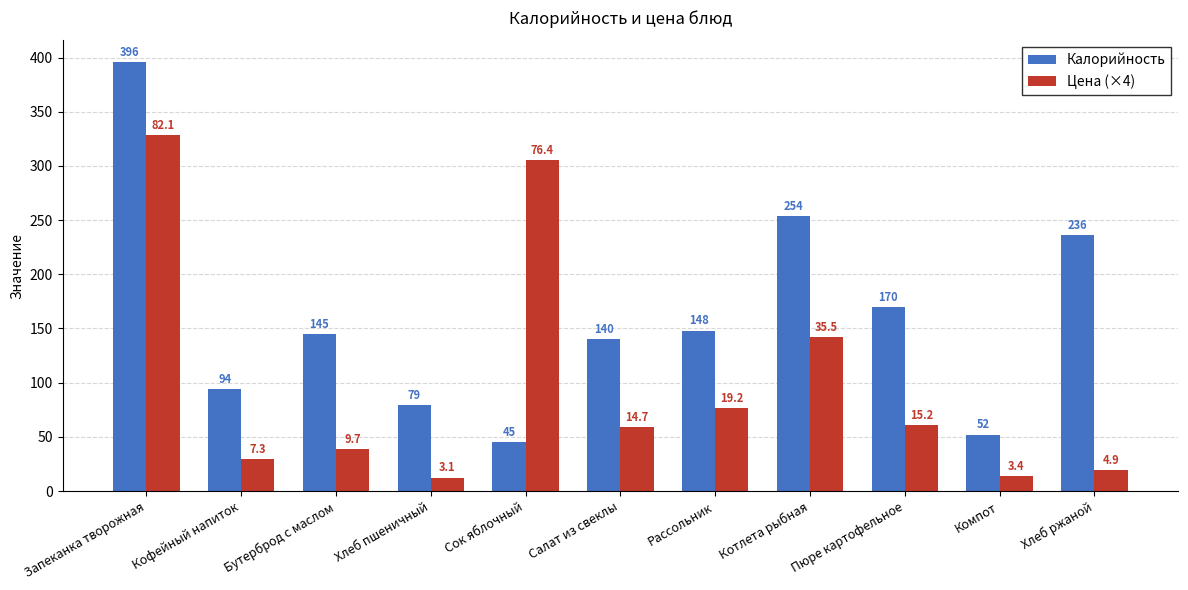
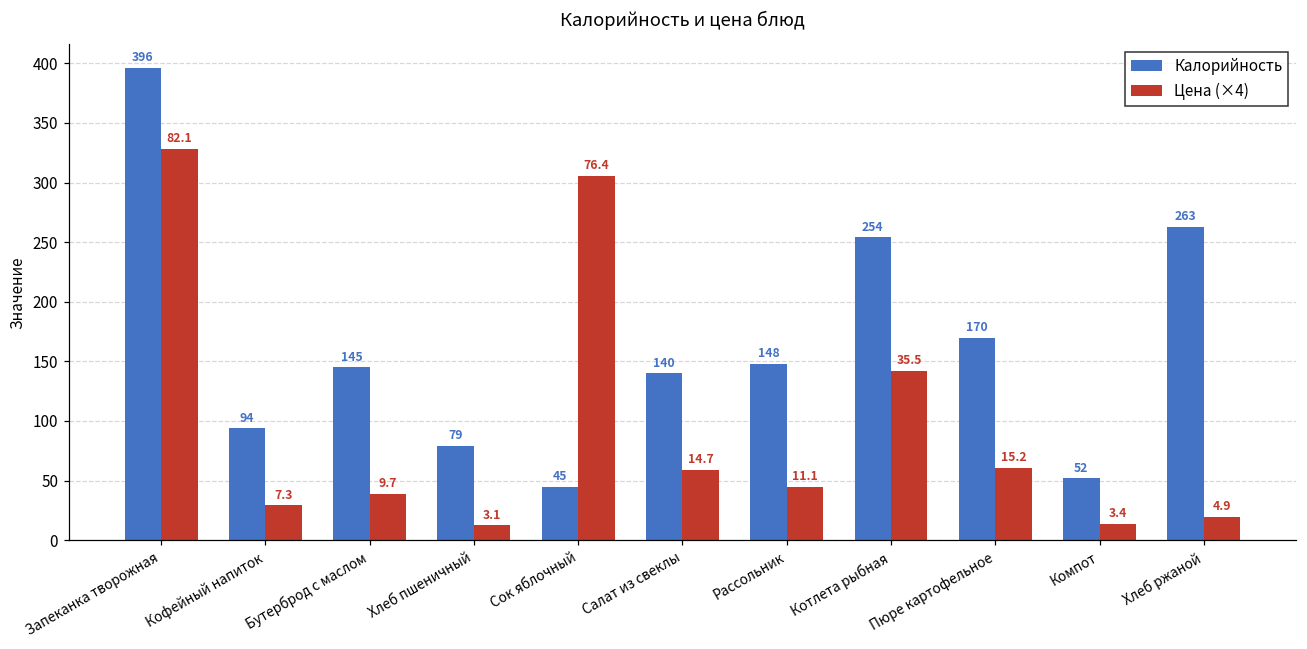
Цена (×4), Рассольник: 19.2 -> 11.1
Калорийность, Хлеб ржаной: 236 -> 263
